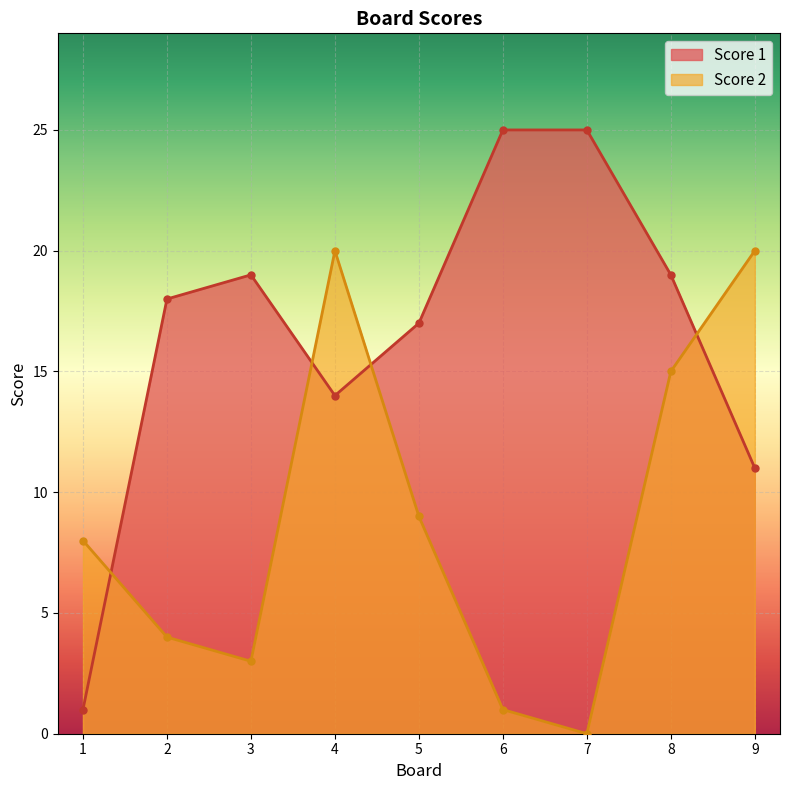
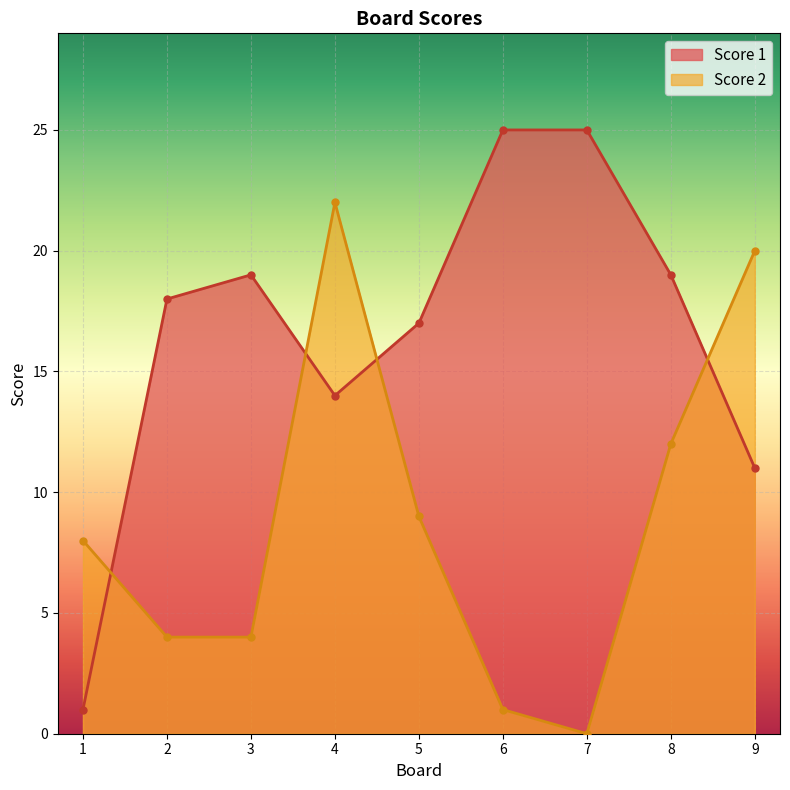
Score 2, 3: 3 -> 4
Score 2, 4: 20 -> 22
Score 2, 8: 15 -> 12
